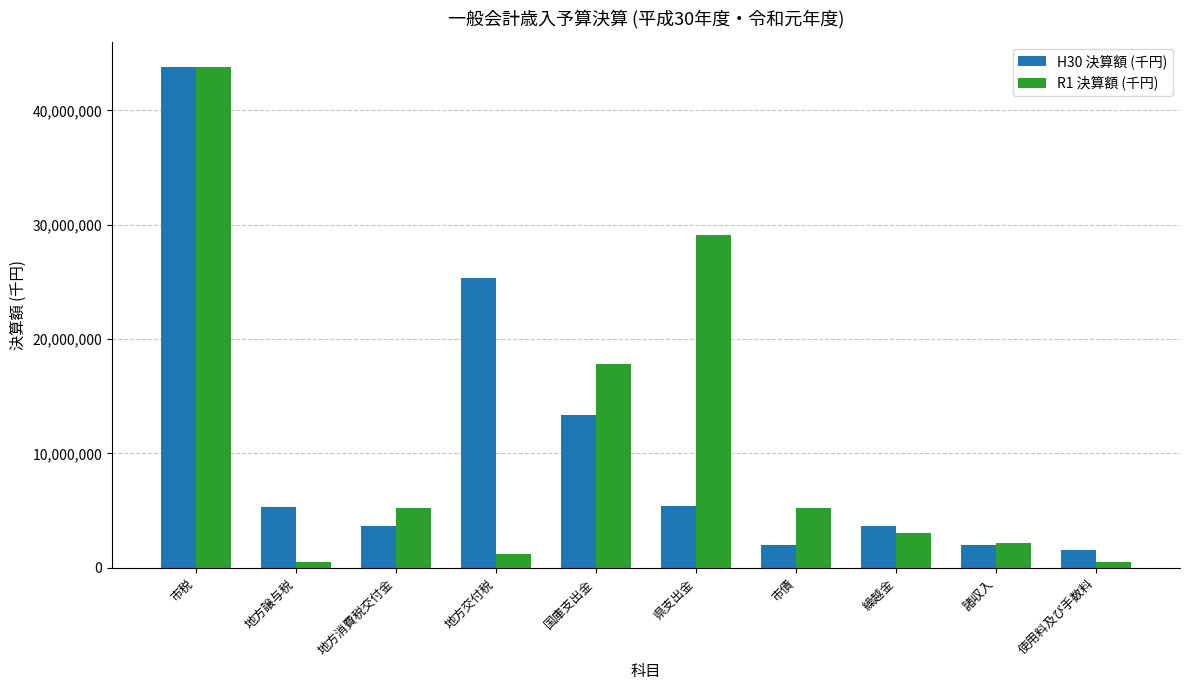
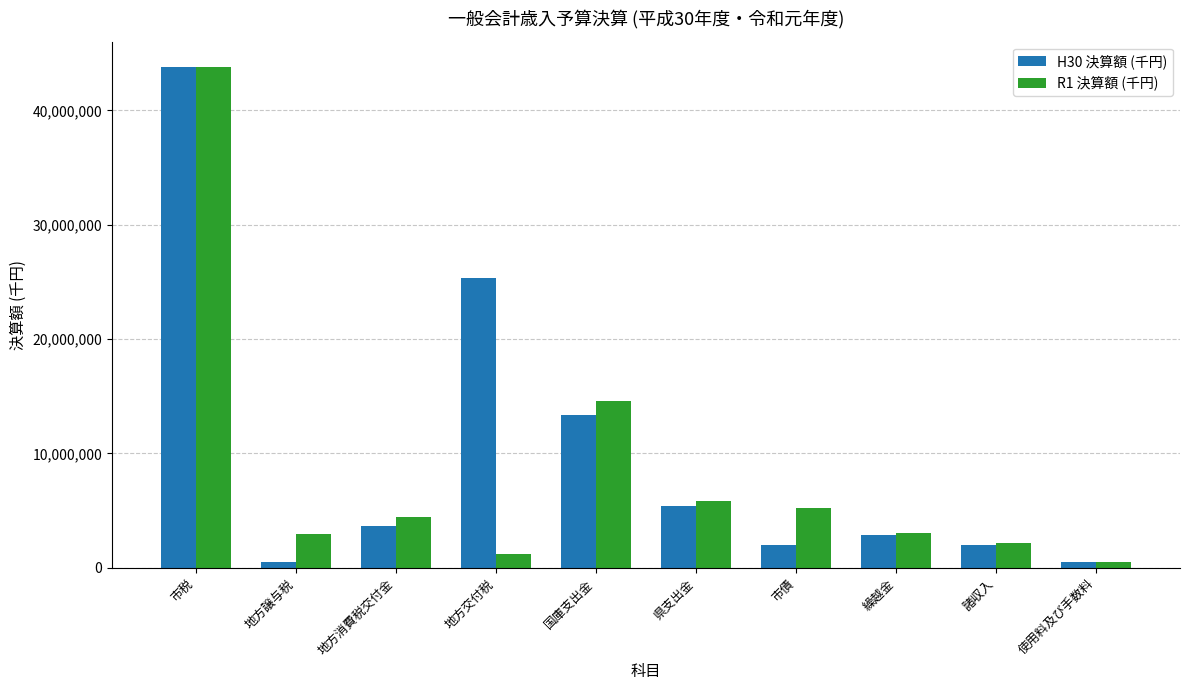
H30 決算額 (千円), 地方譲与税: 5,400,000 -> 500,000
R1 決算額 (千円), 地方譲与税: 500,000 -> 3,000,000
R1 決算額 (千円), 地方消費税交付金: 5,200,000 -> 4,400,000
R1 決算額 (千円), 国庫支出金: 17,800,000 -> 14,600,000
R1 決算額 (千円), 県支出金: 29,100,000 -> 5,800,000
H30 決算額 (千円), 繰越金: 3,700,000 -> 2,900,000
H30 決算額 (千円), 使用料及び手数料: 1,600,000 -> 500,000
